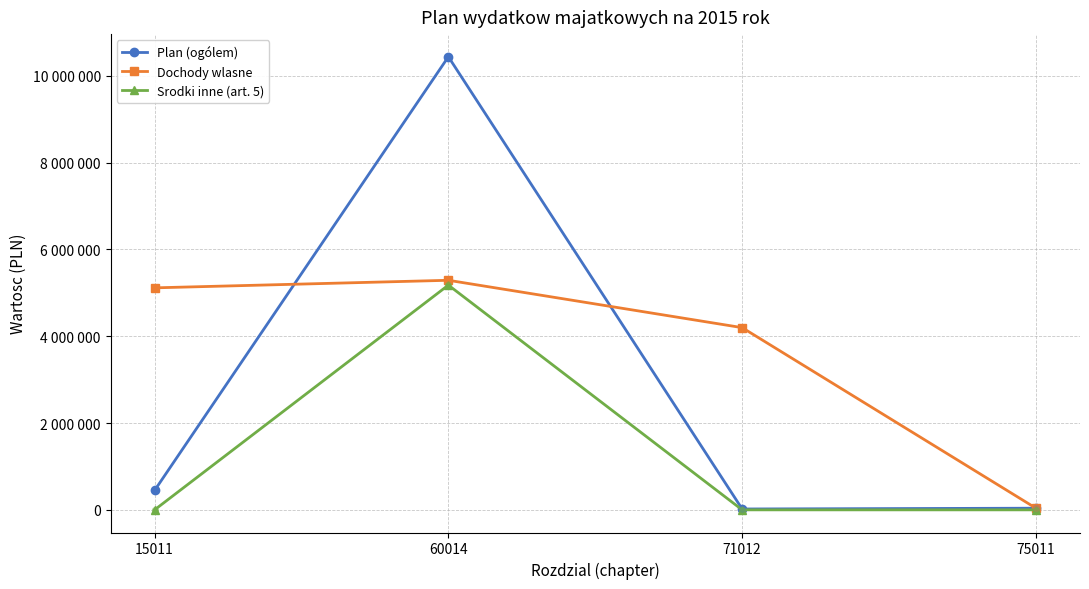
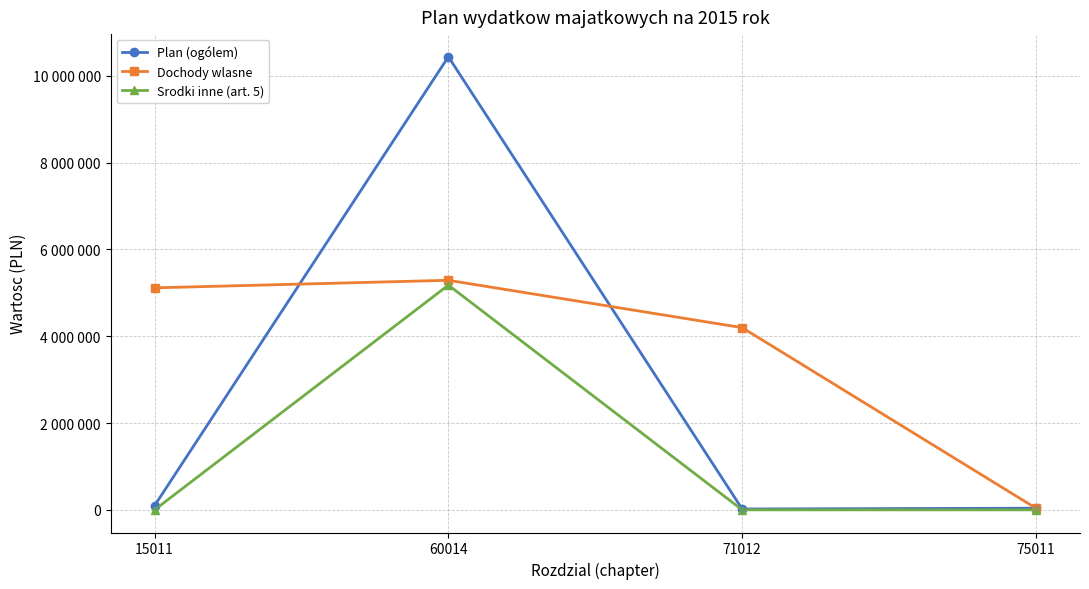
Plan (ogólem), 15011: 400000 -> 100000
